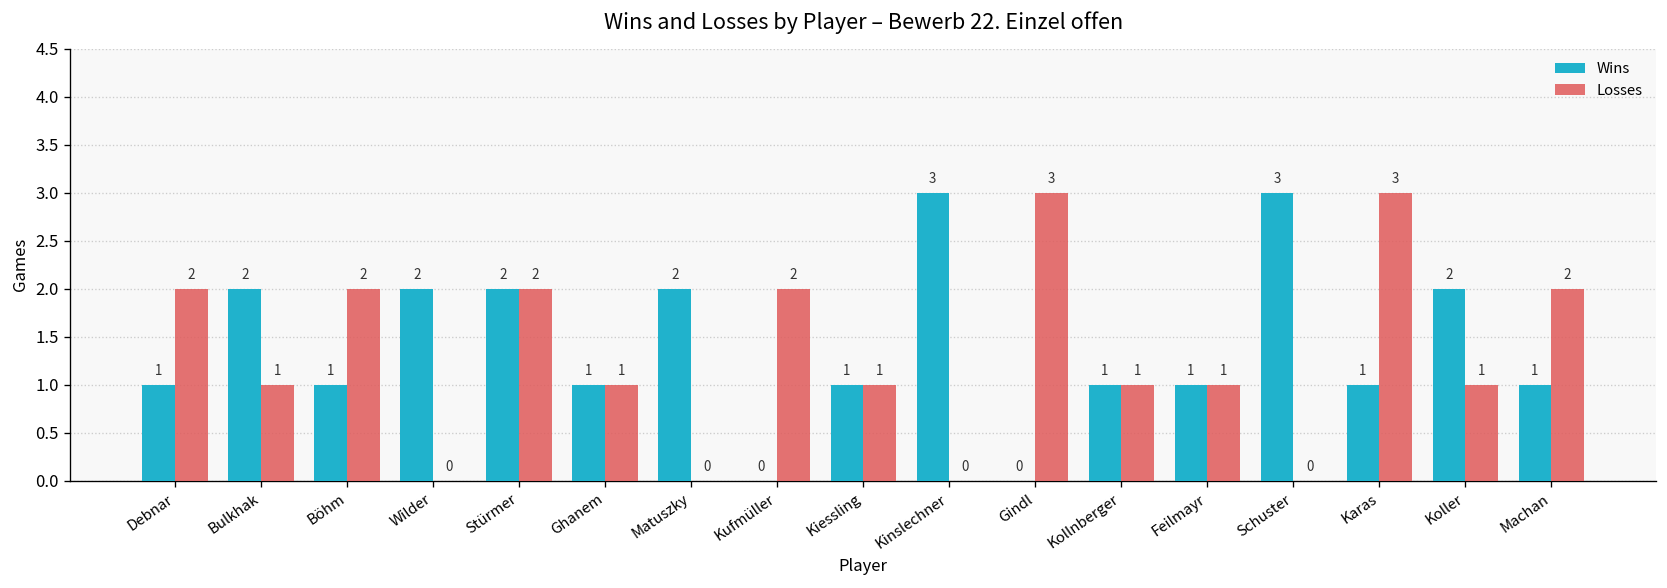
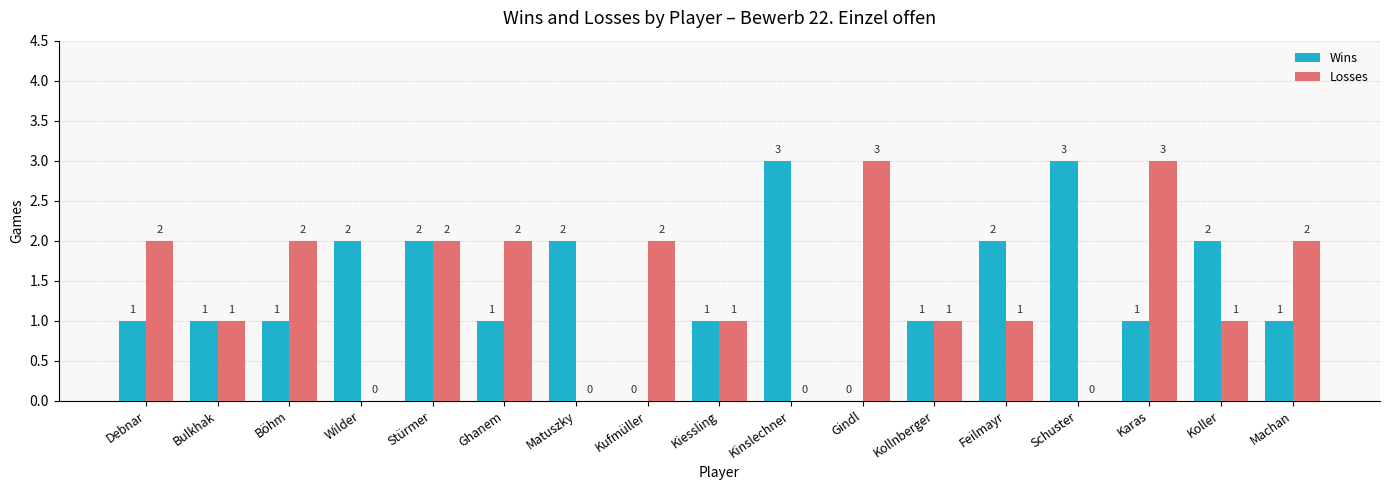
Wins, Bulkhak: 2 -> 1
Losses, Ghanem: 1 -> 2
Wins, Feilmayr: 1 -> 2
